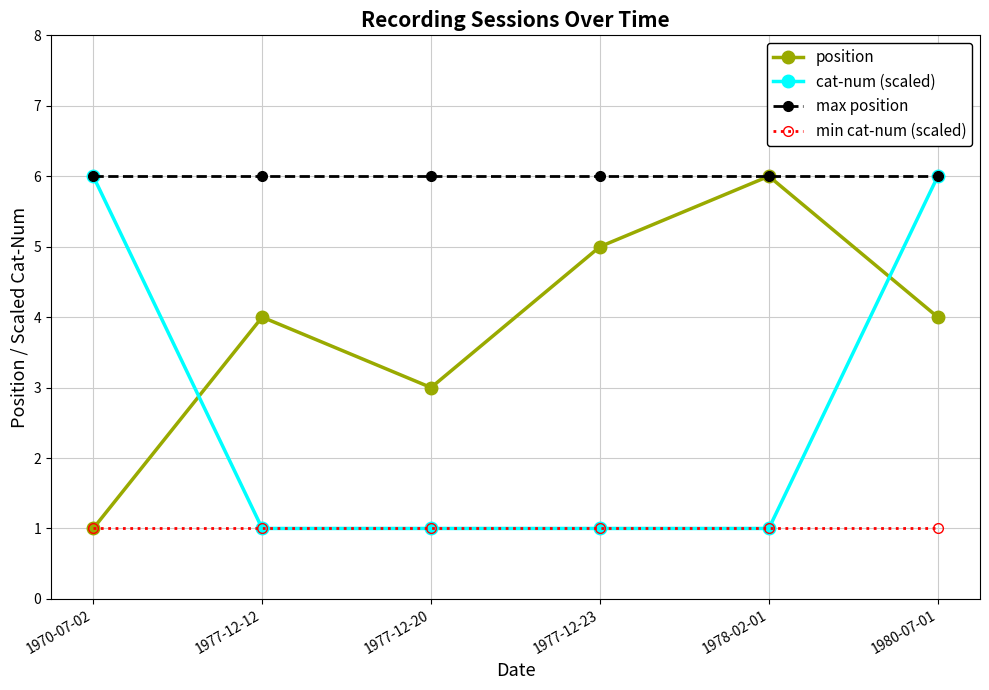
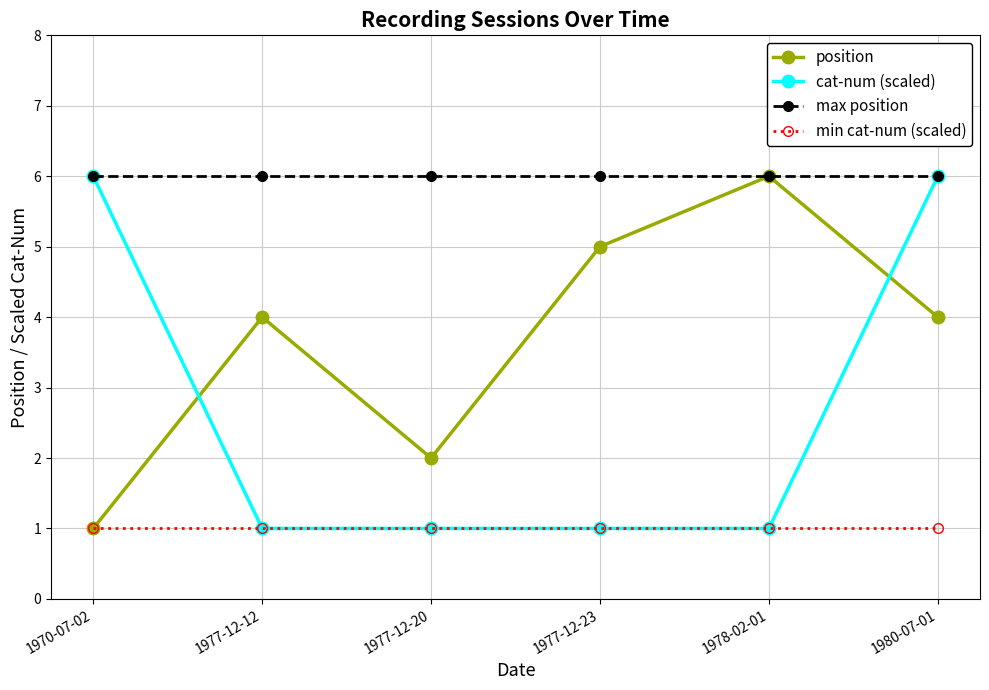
position, 1977-12-20: 3 -> 2
